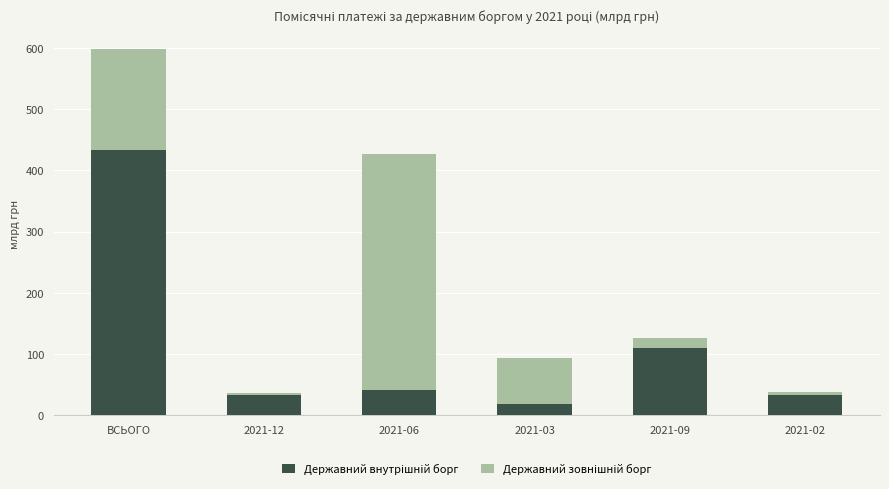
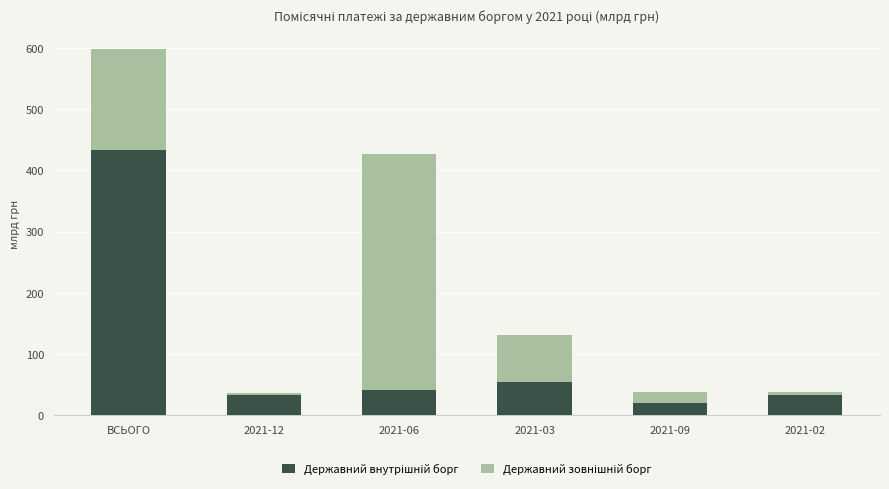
Державний внутрішній борг, 2021-03: 20 -> 50
Державний внутрішній борг, 2021-09: 110 -> 20
